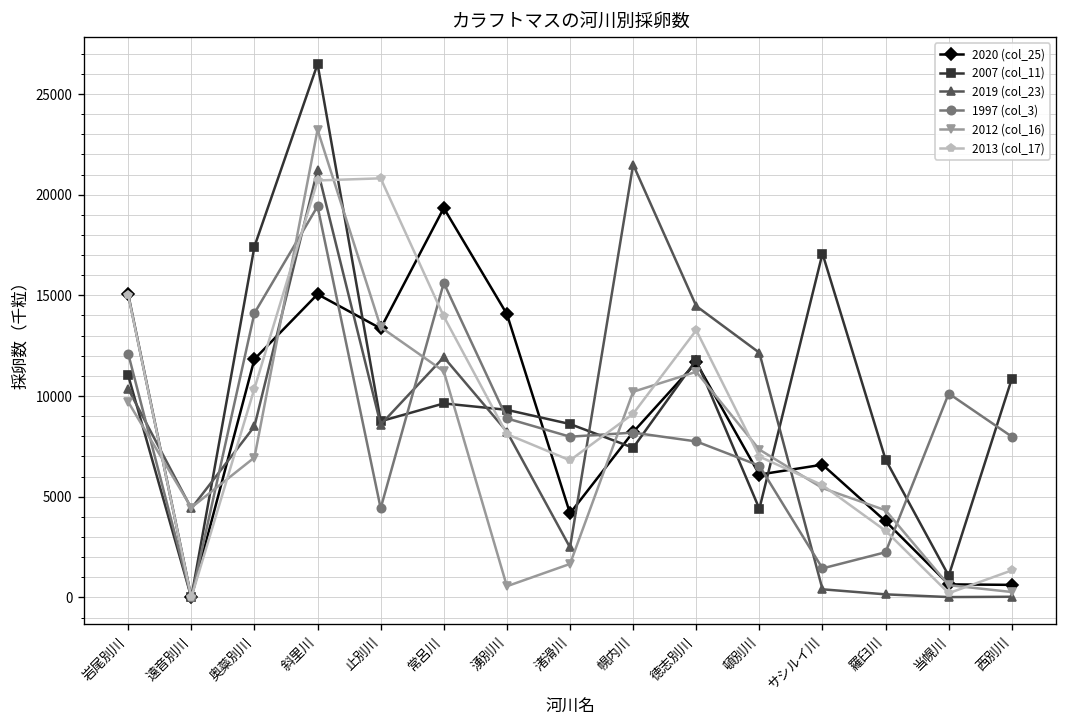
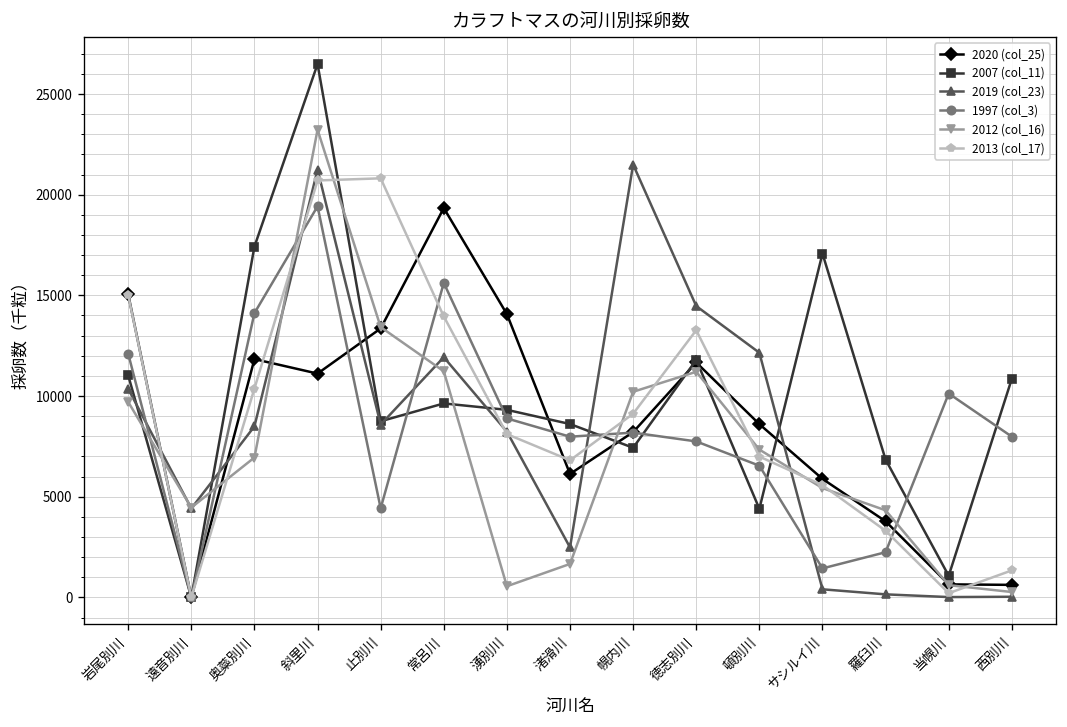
2020 (col_25), 斜里川: 15100 -> 11100
2020 (col_25), 渚滑川: 4200 -> 6100
2020 (col_25), 頓別川: 6100 -> 8600
2020 (col_25), サシルイ川: 6600 -> 5900
